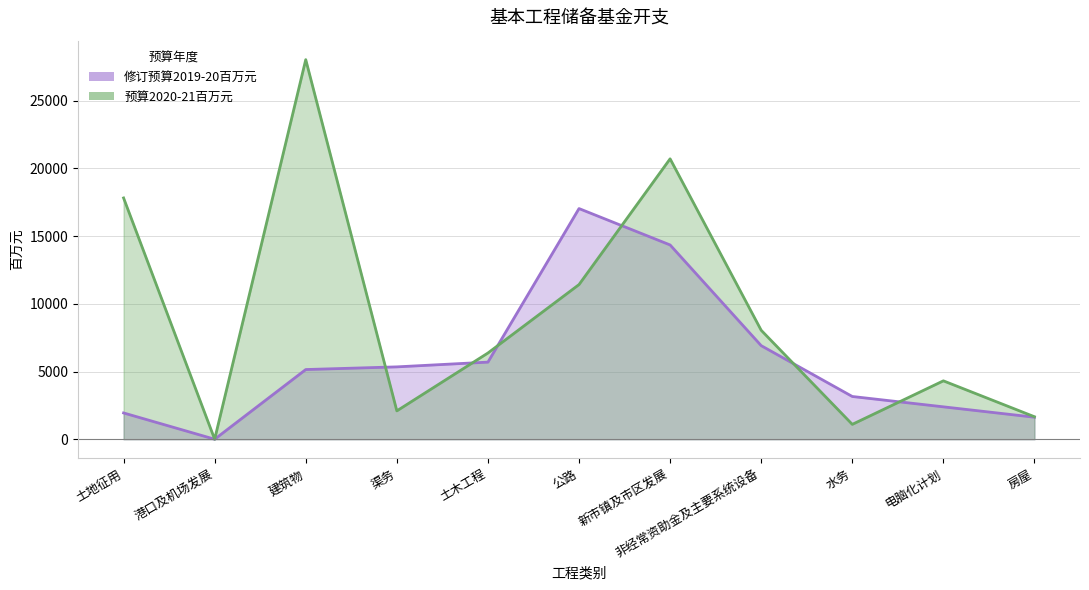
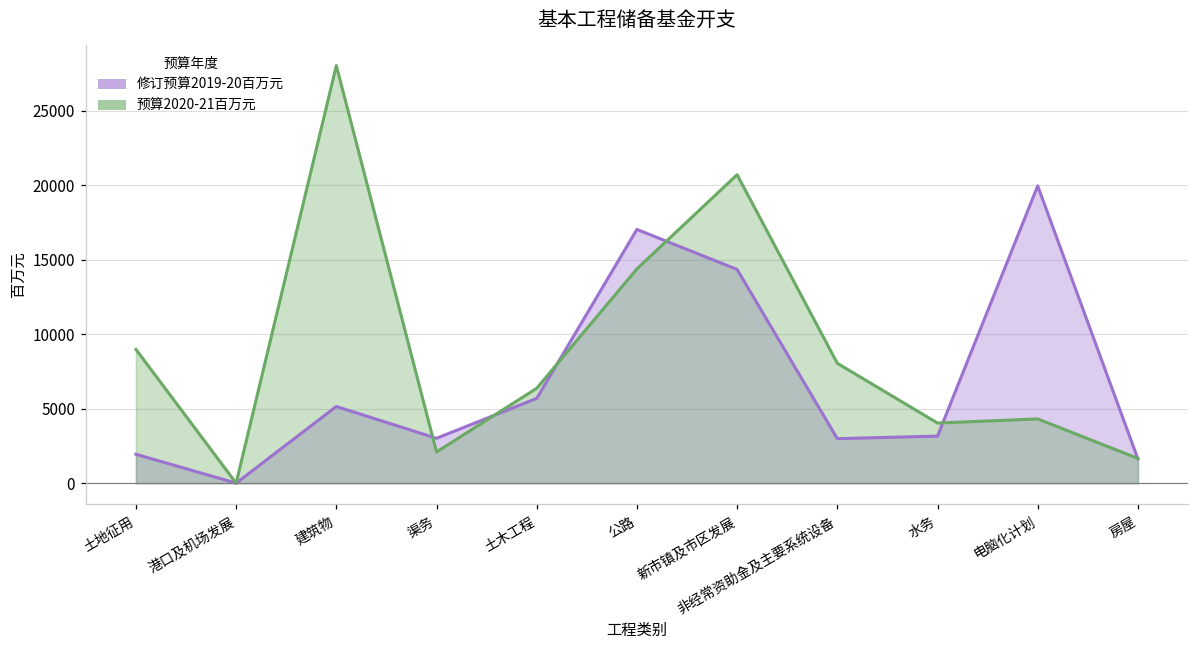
预算2020-21百万元, 土地征用: 17800 -> 9000
修订预算2019-20百万元, 渠务: 5300 -> 3000
预算2020-21百万元, 公路: 11400 -> 14400
修订预算2019-20百万元, 非经常资助金及主要系统设备: 6900 -> 3000
预算2020-21百万元, 水务: 1100 -> 4000
修订预算2019-20百万元, 电脑化计划: 2400 -> 20000
